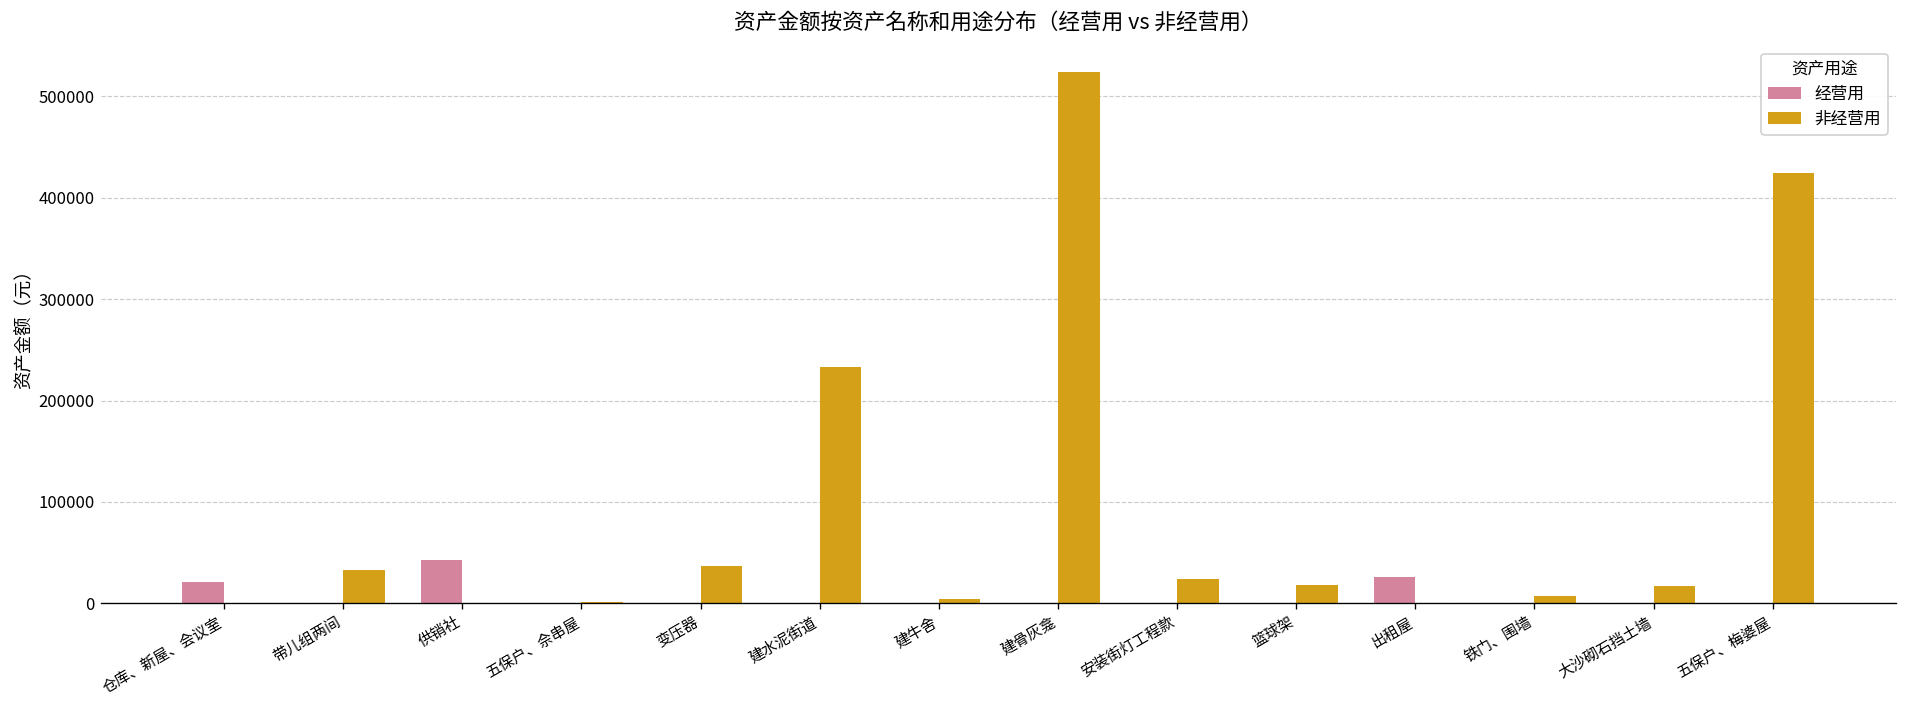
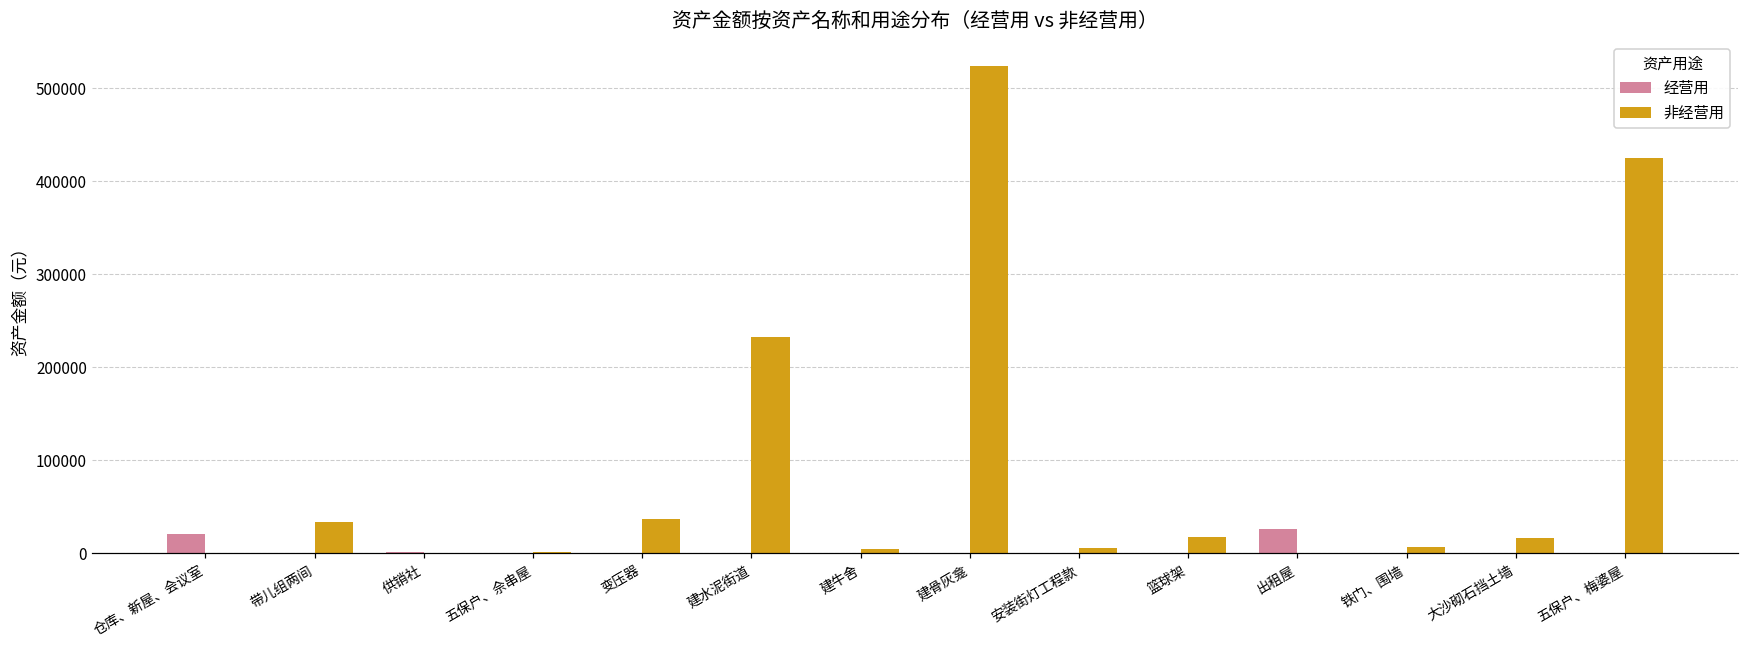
经营用, 供销社: 40000 -> 0
非经营用, 安装街灯工程款: 20000 -> 10000
